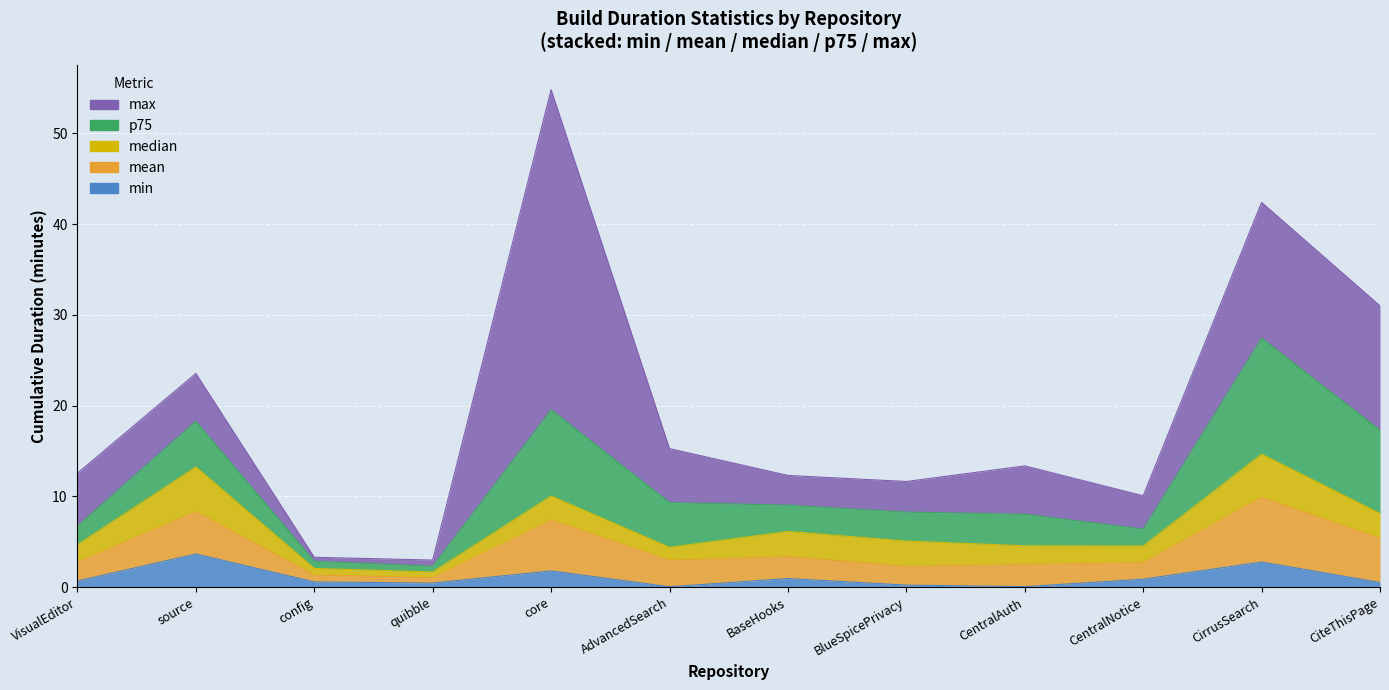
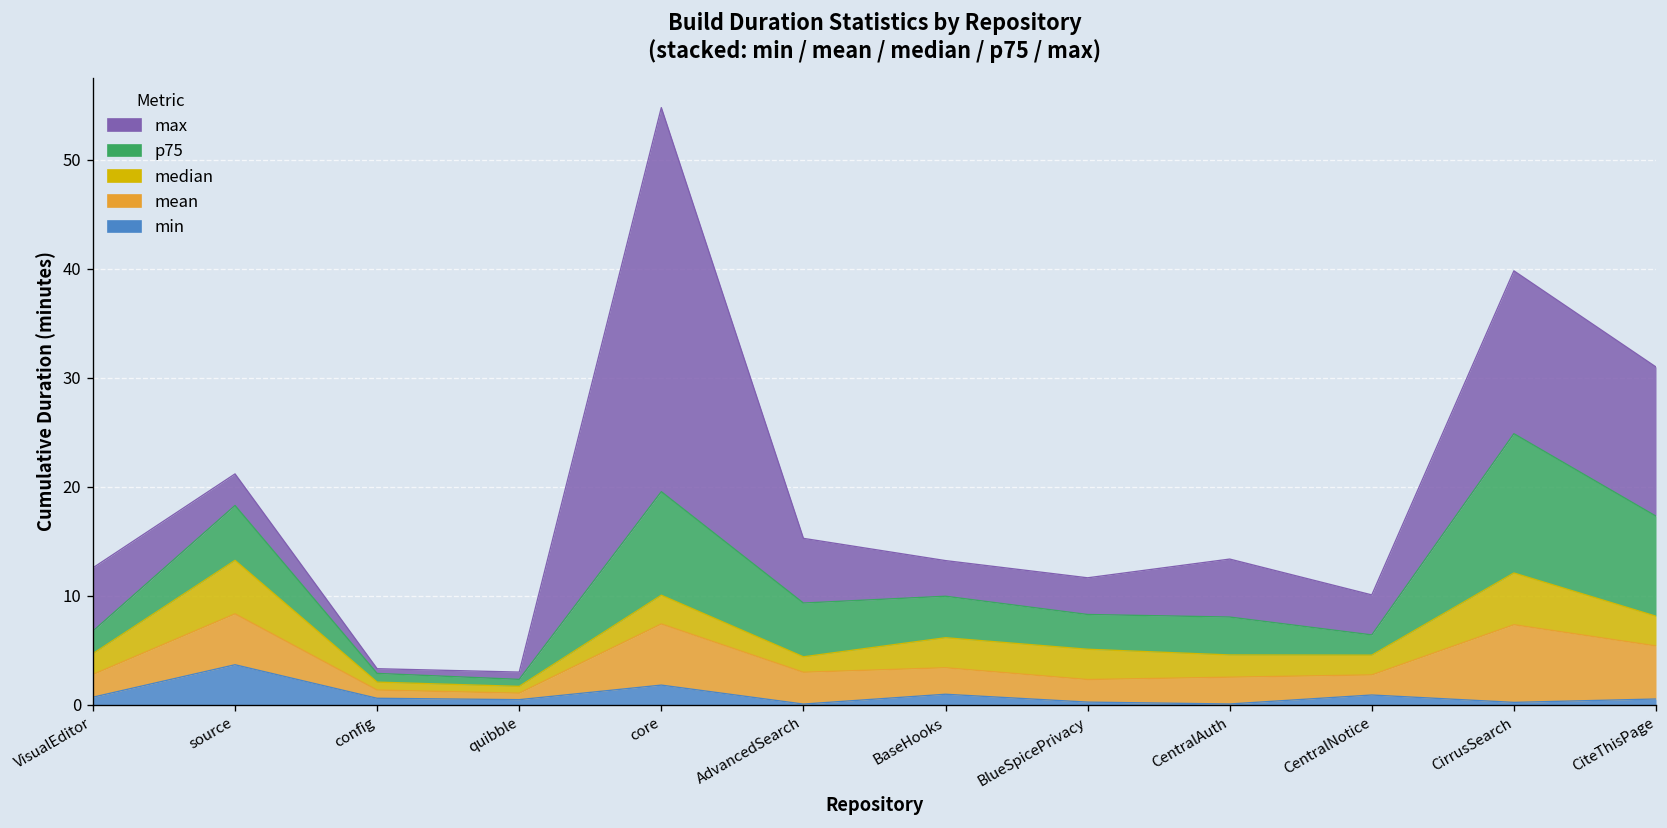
max, source: 5 -> 3
p75, BaseHooks: 3 -> 4
min, CirrusSearch: 3 -> 0
